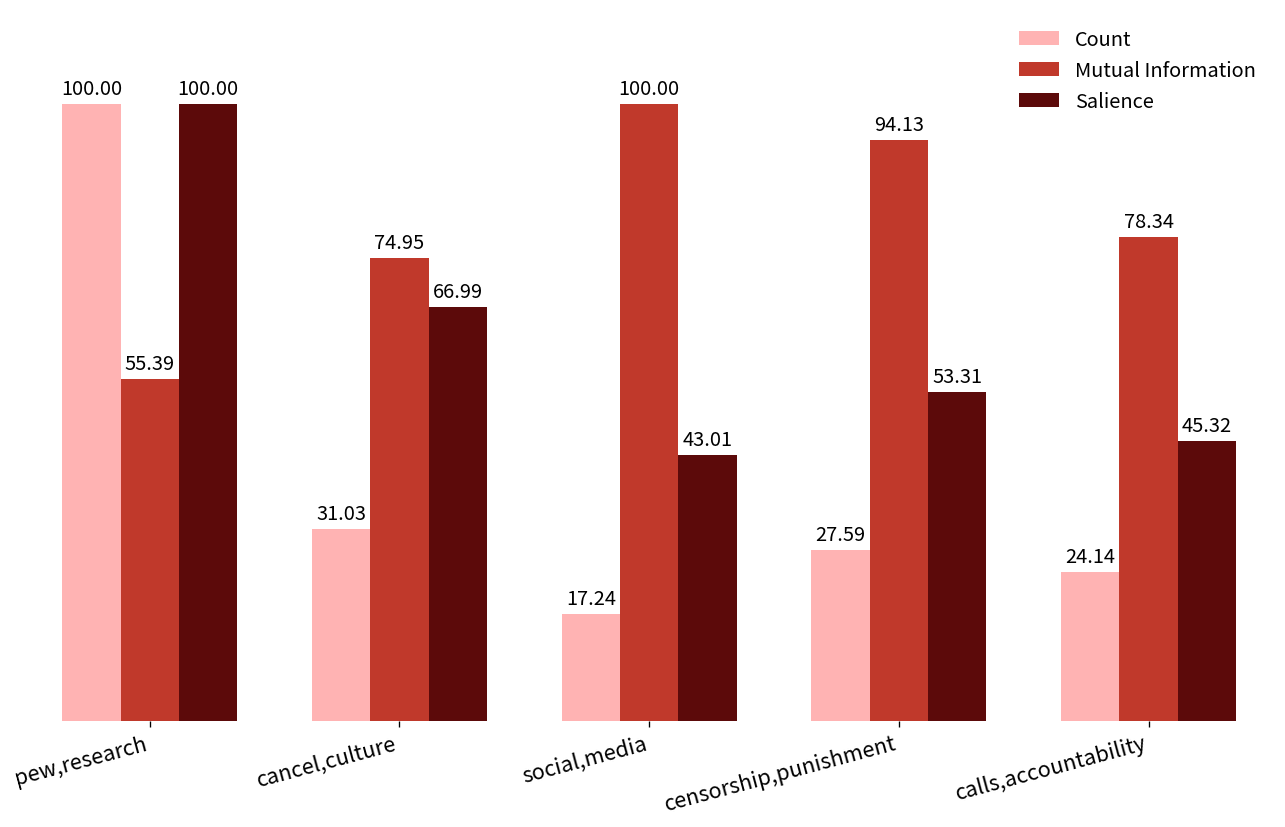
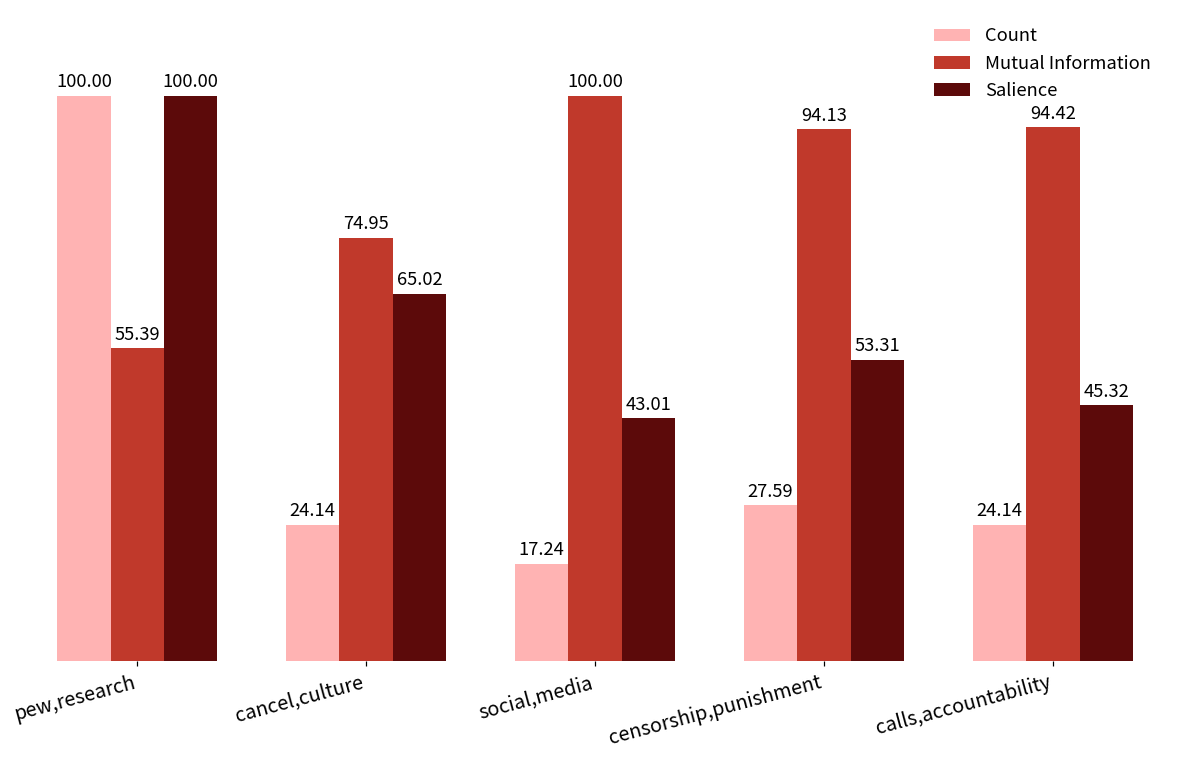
Count, cancel,culture: 31.03 -> 24.14
Salience, cancel,culture: 66.99 -> 65.02
Mutual Information, calls,accountability: 78.34 -> 94.42
